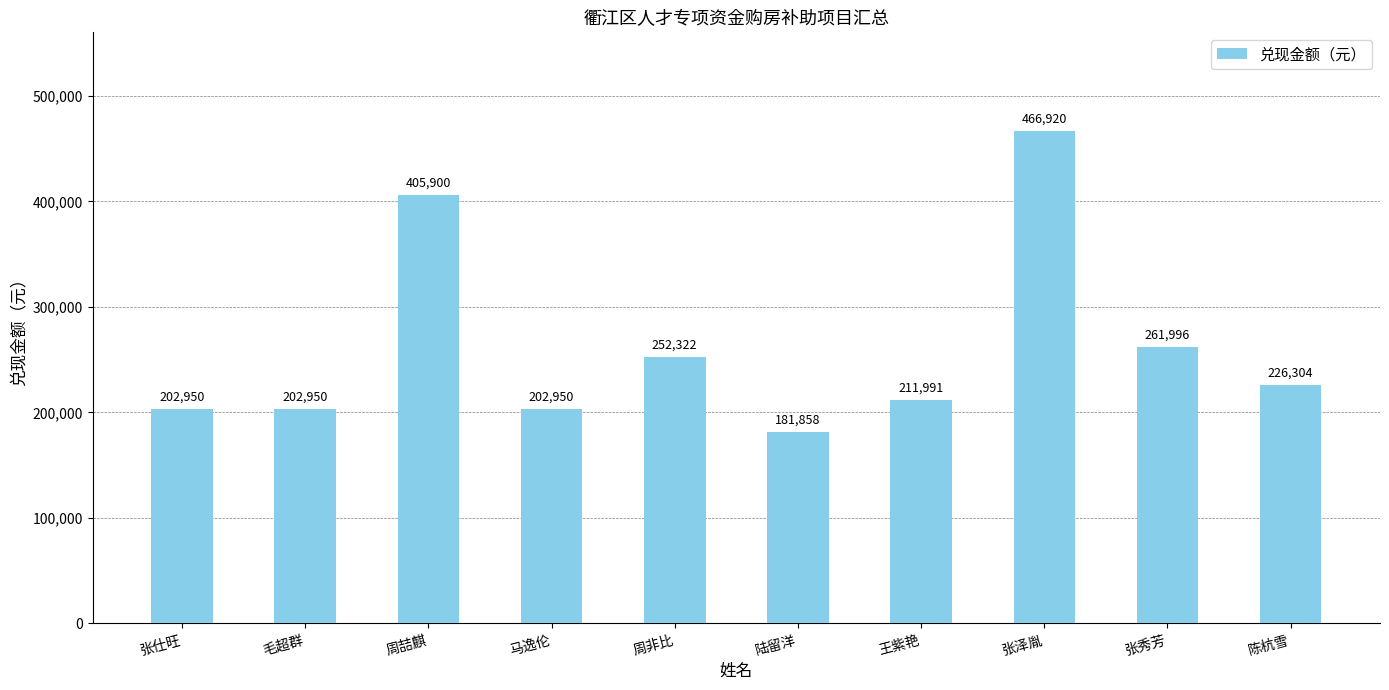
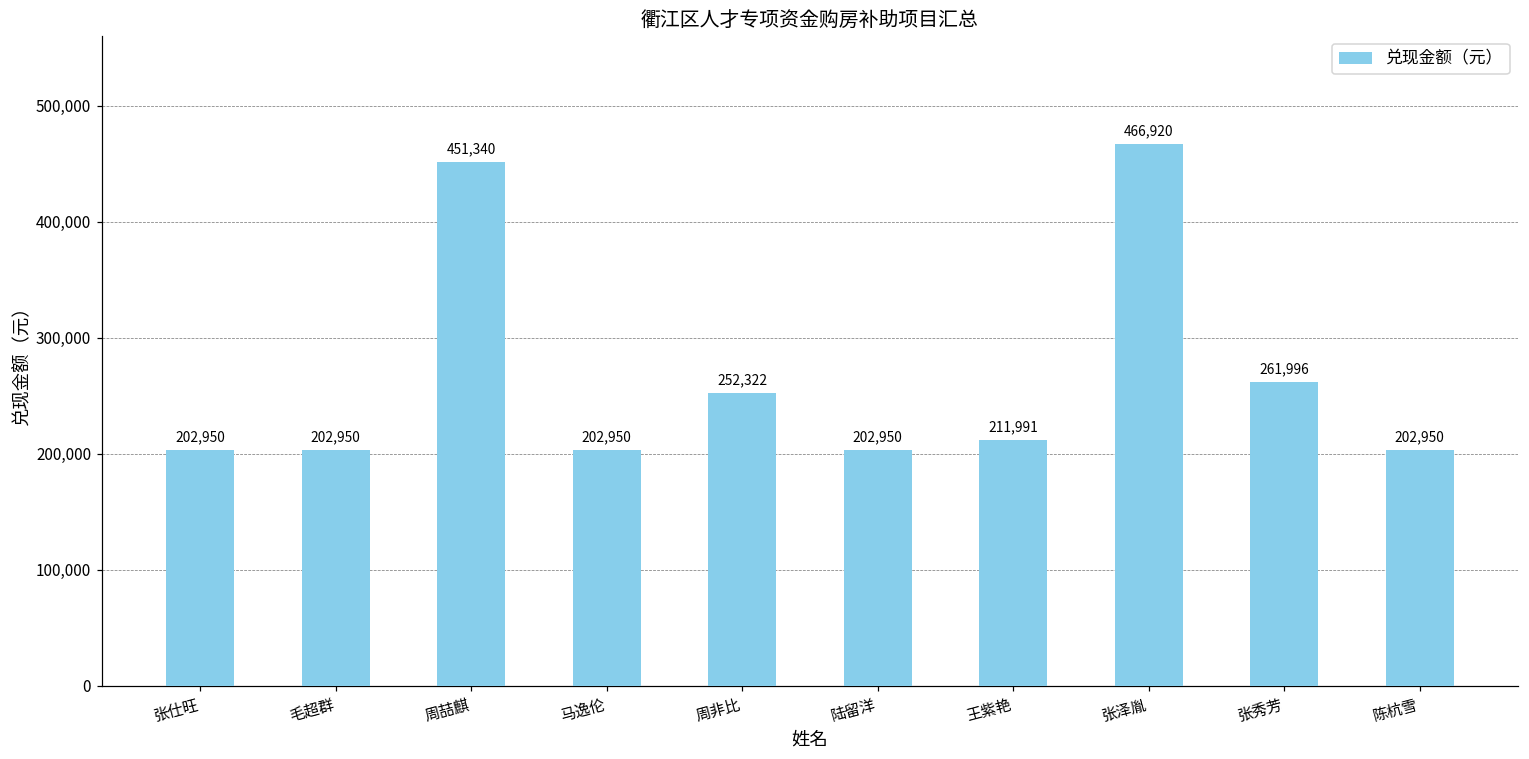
周喆麒: 405,900 -> 451,340
陆留洋: 181,858 -> 202,950
陈杭雪: 226,304 -> 202,950
